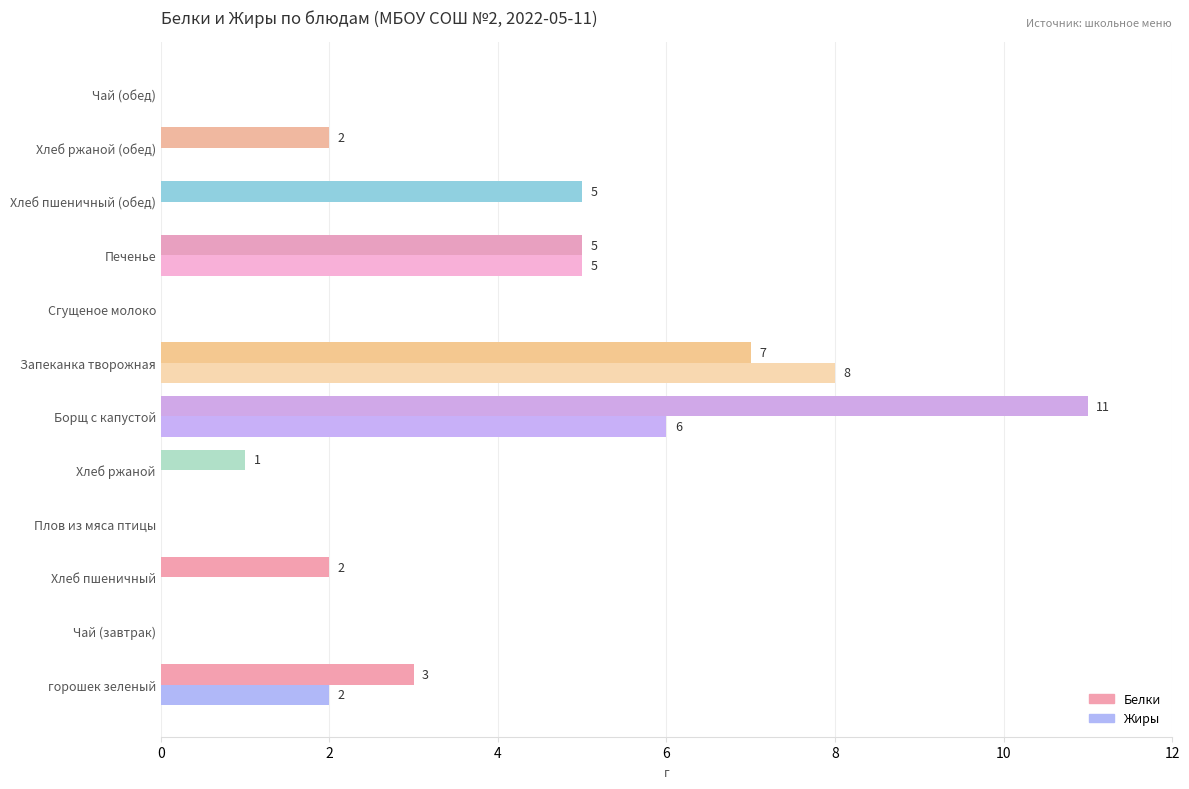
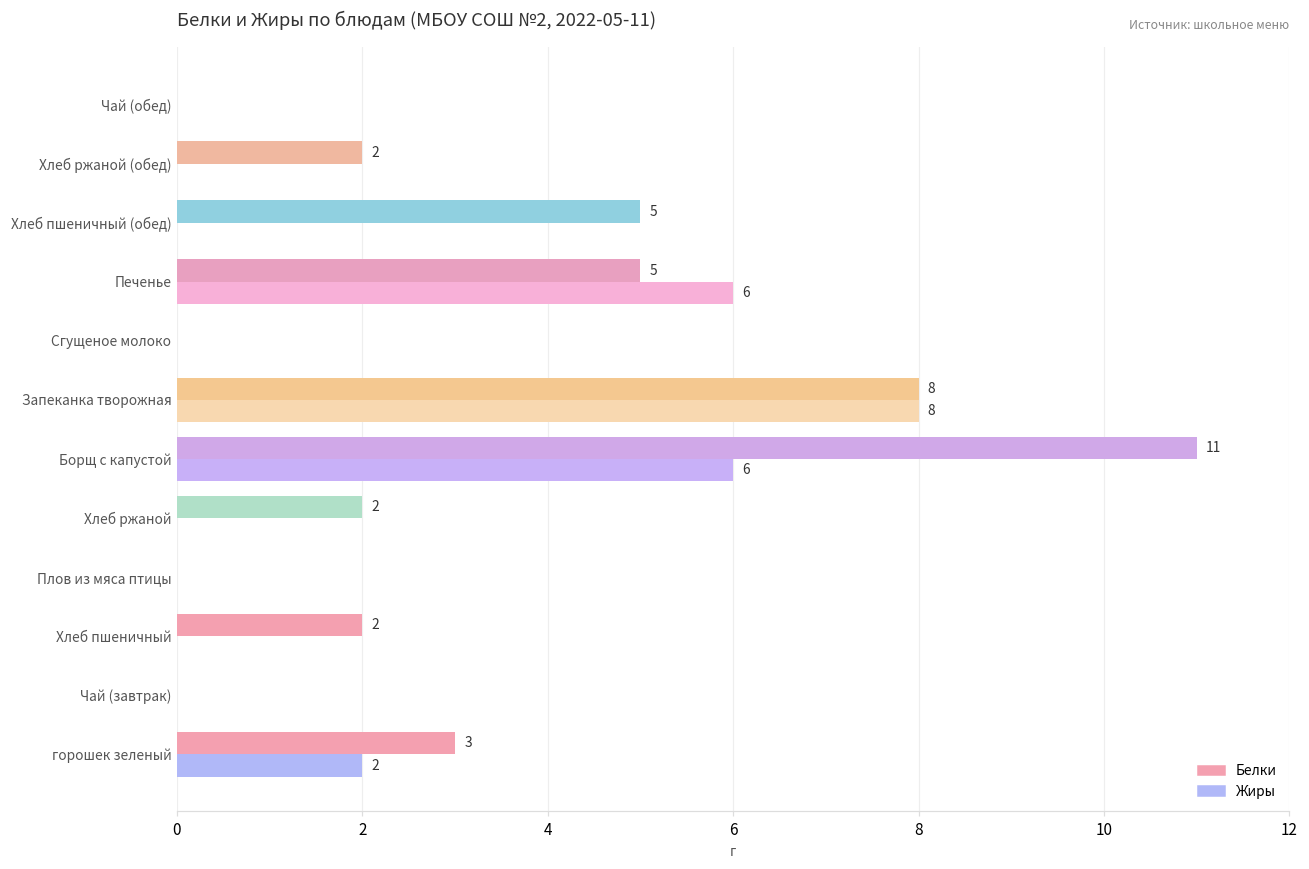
Жиры, Печенье: 5 -> 6
Белки, Запеканка творожная: 7 -> 8
Белки, Хлеб ржаной: 1 -> 2
